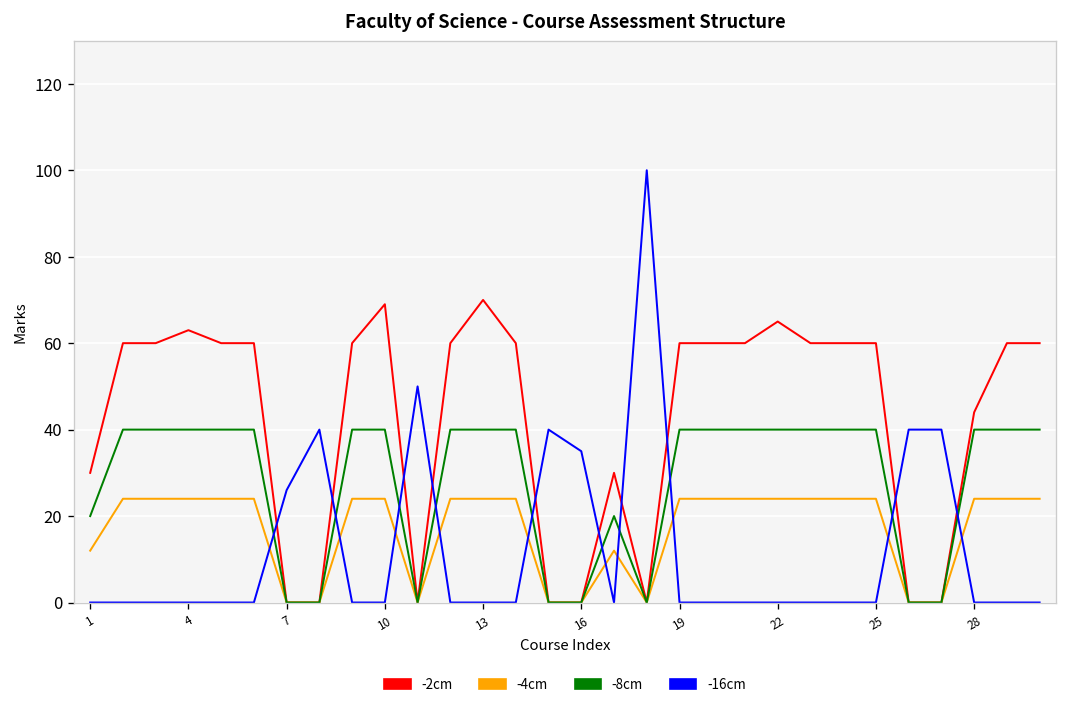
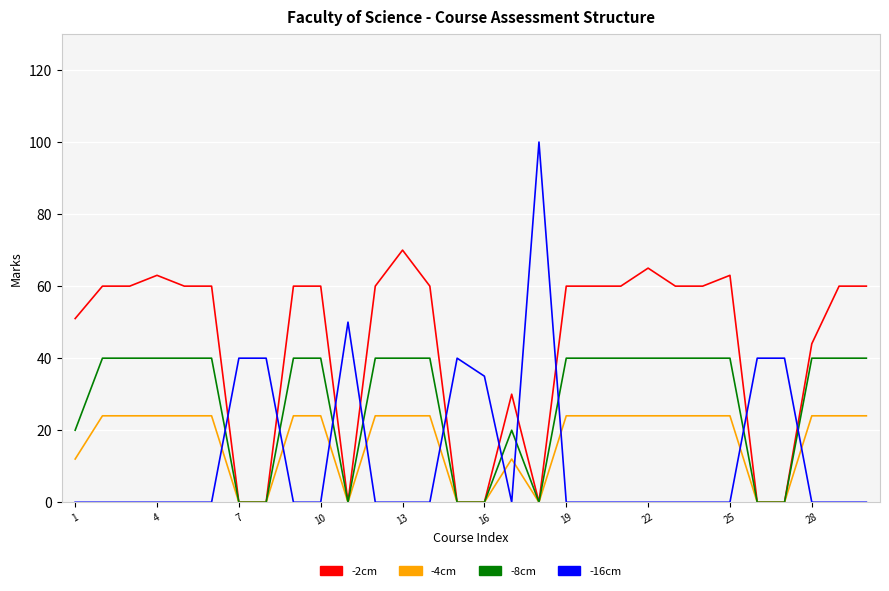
-2cm, 1: 30 -> 51
-16cm, 7: 26 -> 40
-2cm, 10: 69 -> 60
-2cm, 25: 60 -> 63
